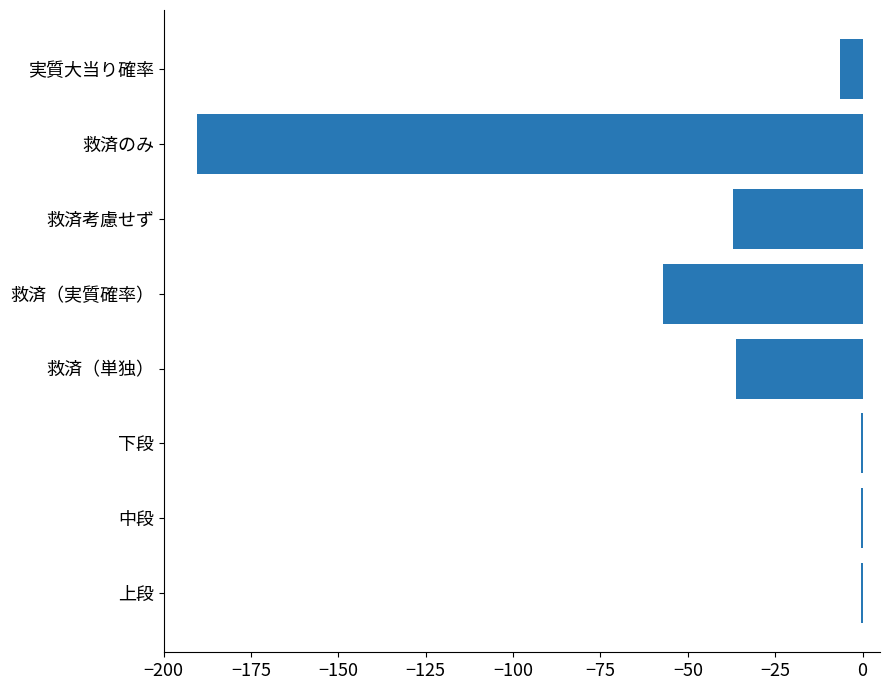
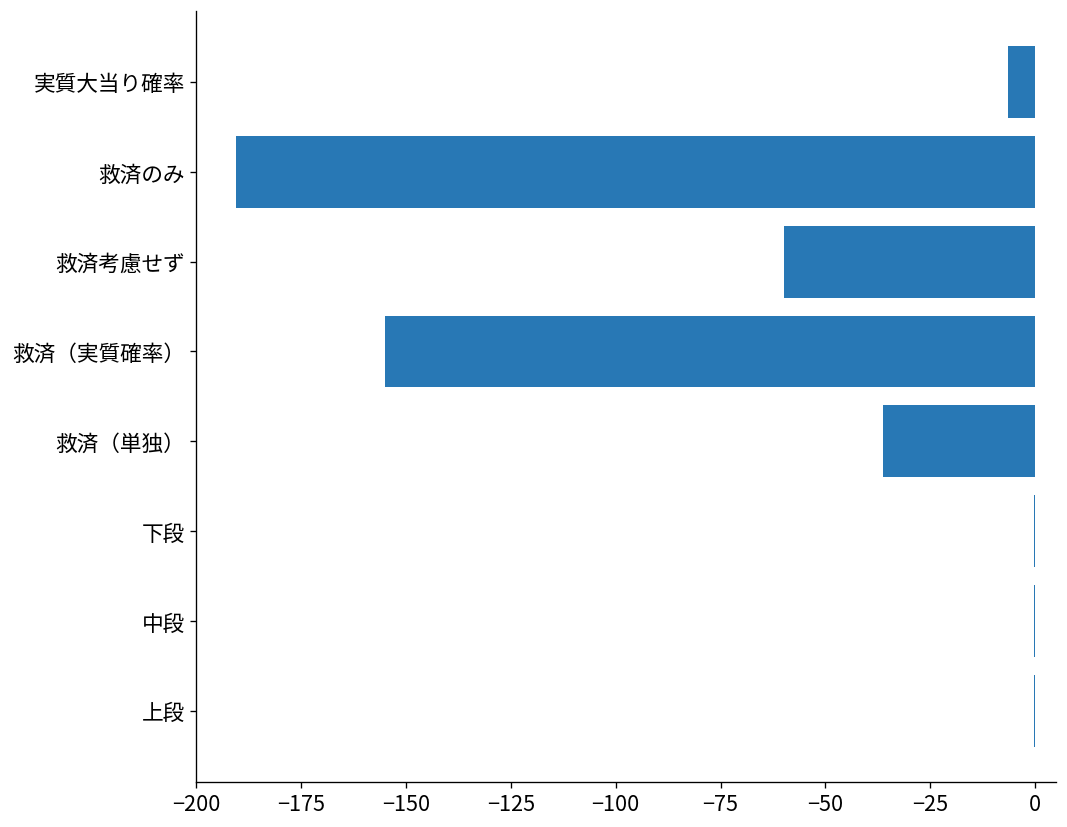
救済考慮せず: -37 -> -60
救済（実質確率）: -57 -> -155
